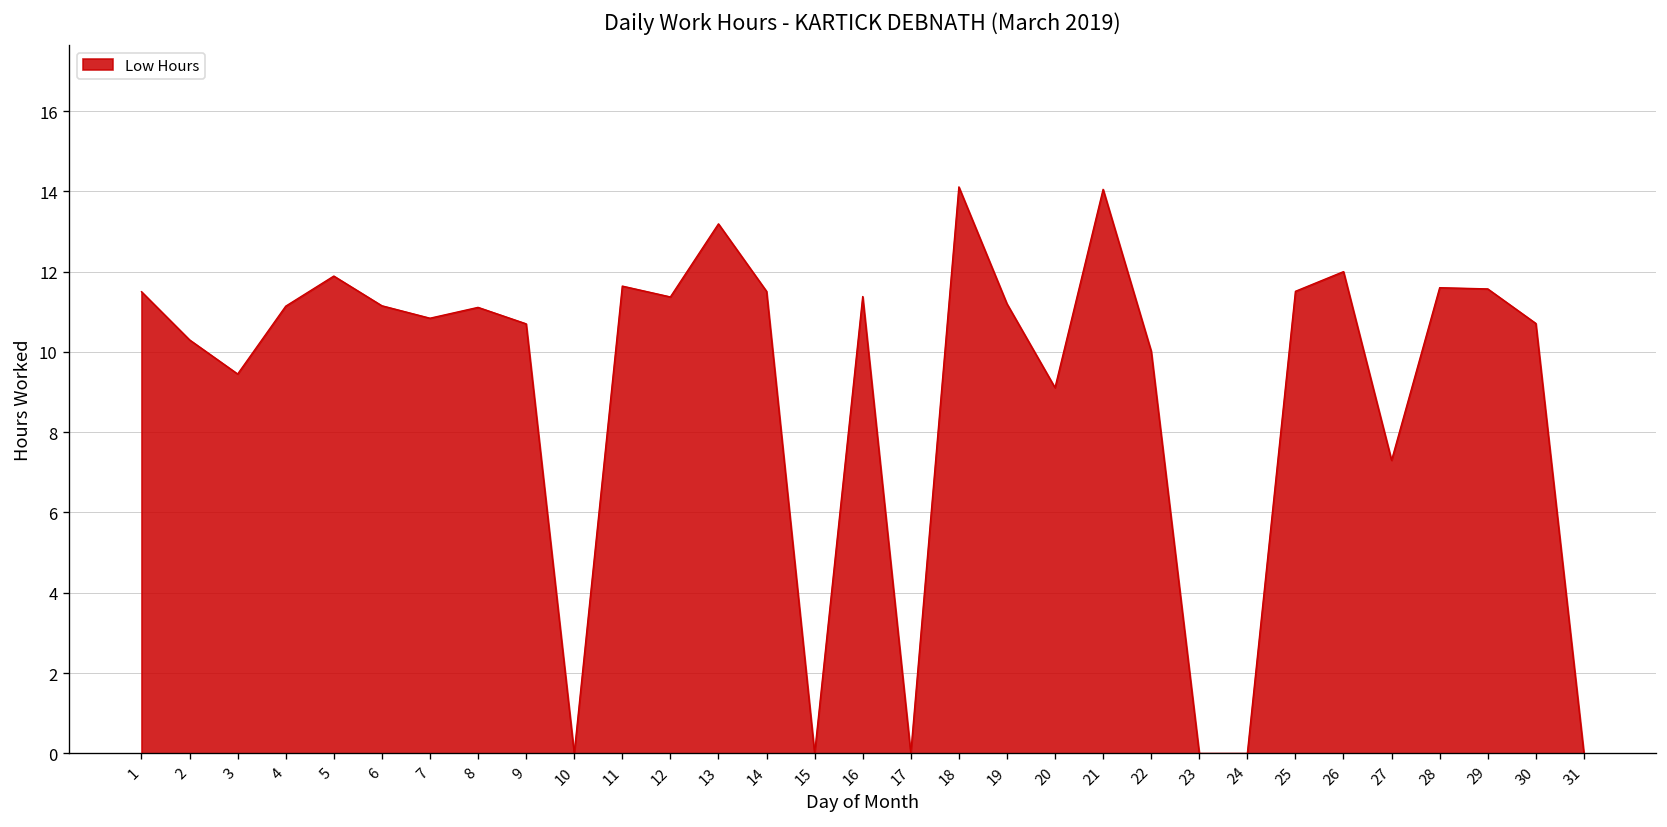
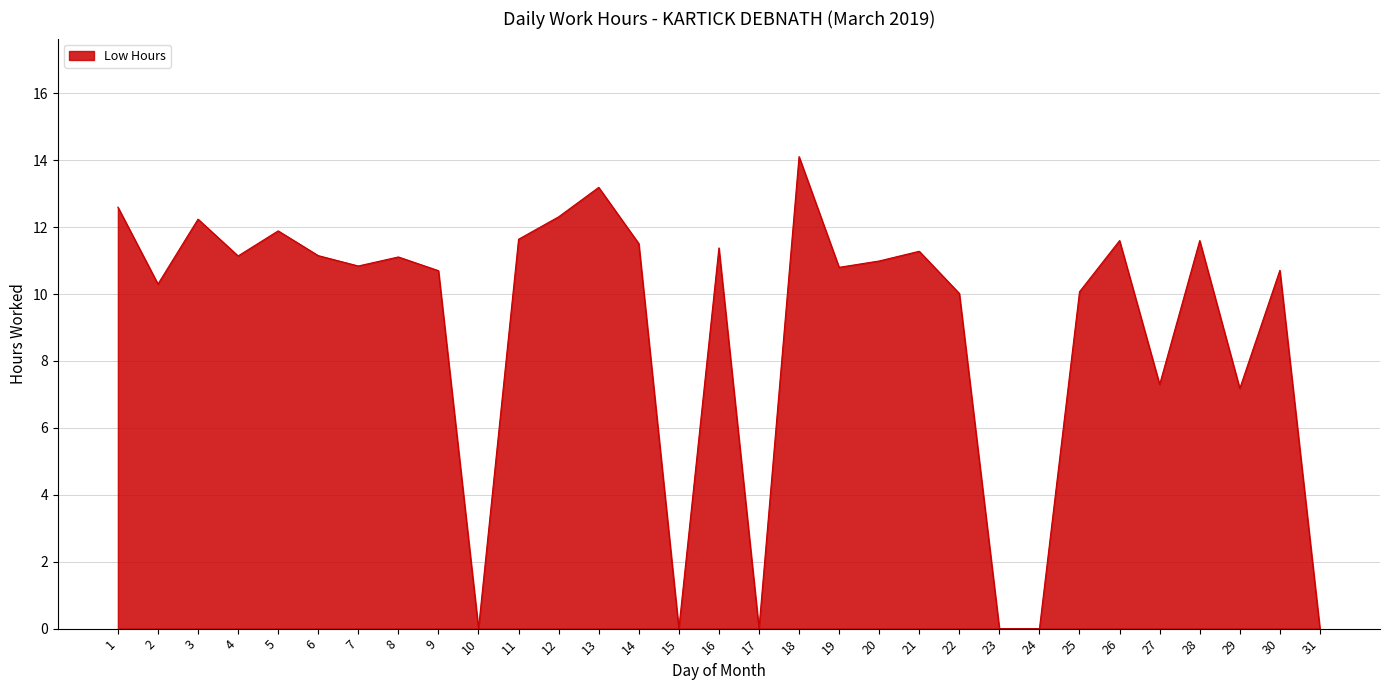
1: 11.5 -> 12.6
3: 9.5 -> 12.2
12: 11.4 -> 12.3
19: 11.2 -> 10.8
20: 9.1 -> 11.0
21: 14.1 -> 11.3
25: 11.5 -> 10.1
26: 12.0 -> 11.6
29: 11.6 -> 7.2
